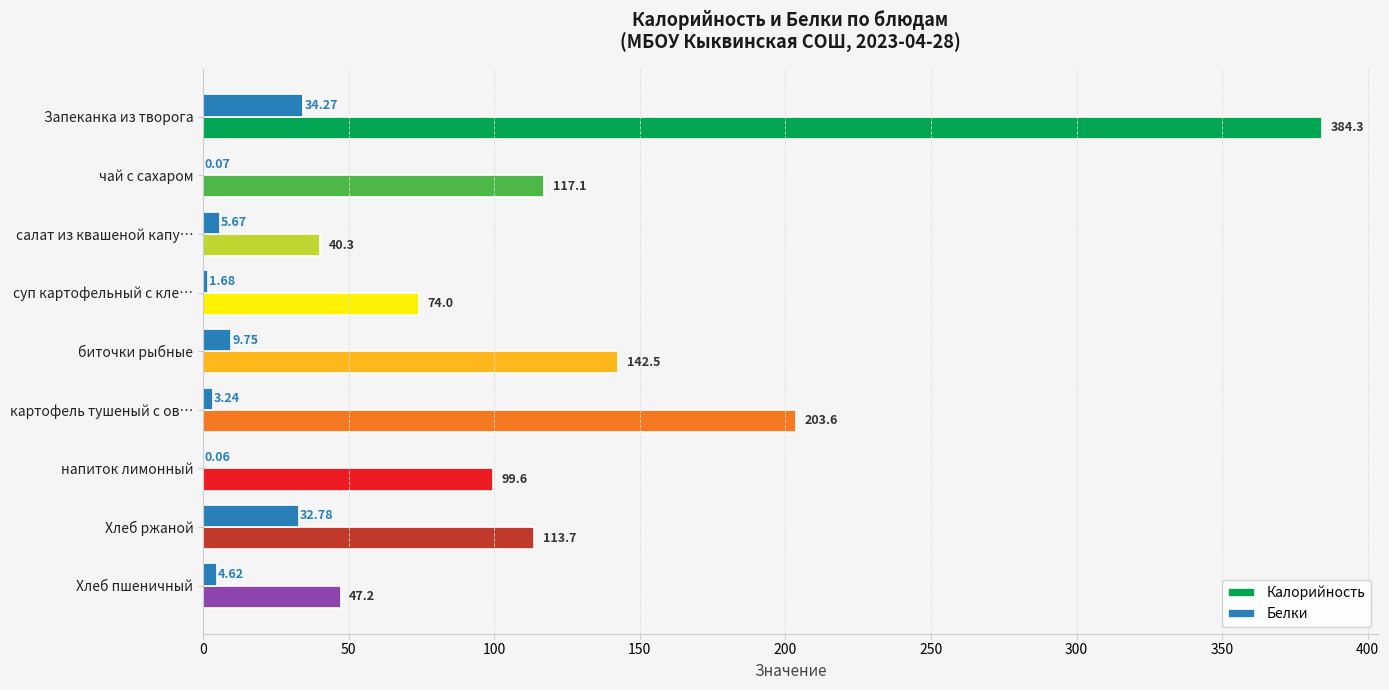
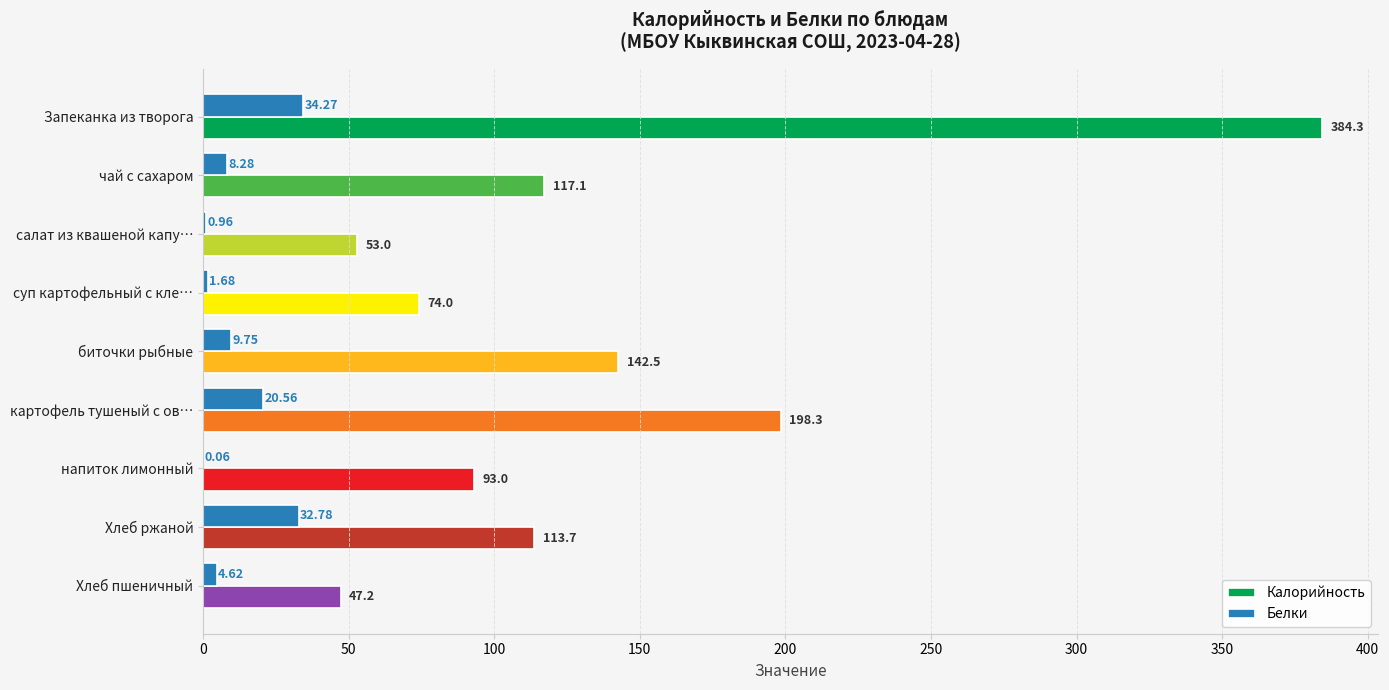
Белки, чай с сахаром: 0.07 -> 8.28
Белки, салат из квашеной капу…: 5.67 -> 0.96
Калорийность, салат из квашеной капу…: 40.3 -> 53.0
Белки, картофель тушеный с ов…: 3.24 -> 20.56
Калорийность, картофель тушеный с ов…: 203.6 -> 198.3
Калорийность, напиток лимонный: 99.6 -> 93.0
